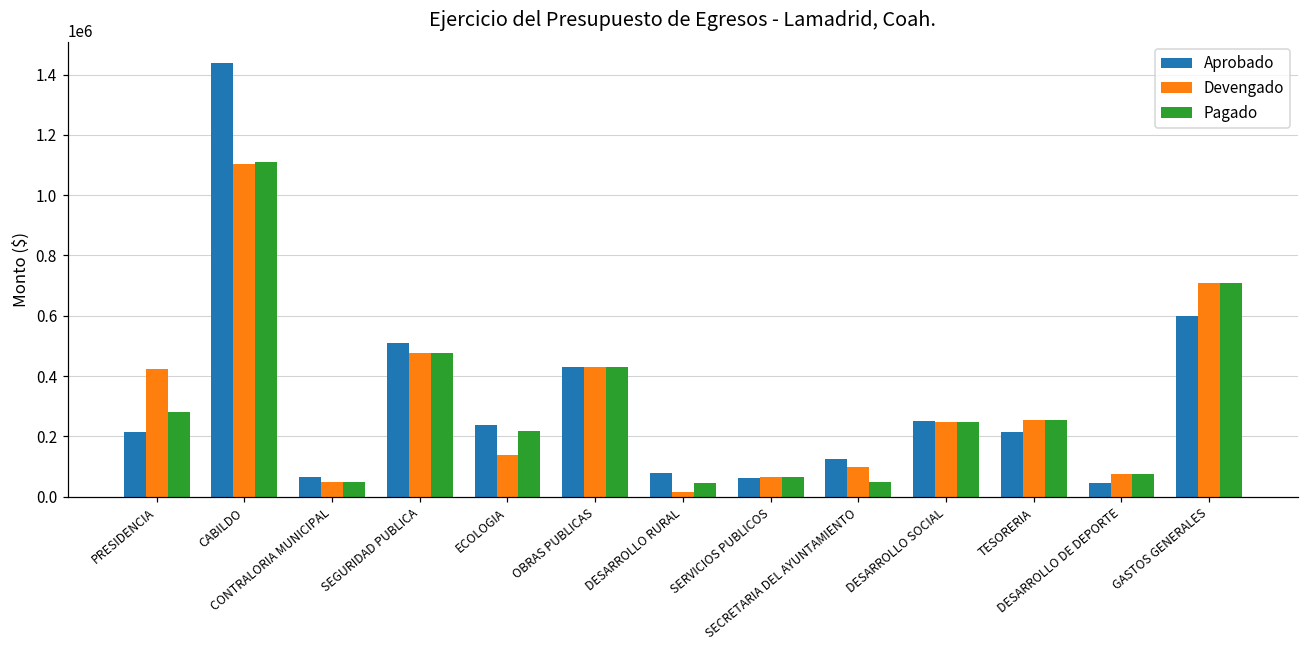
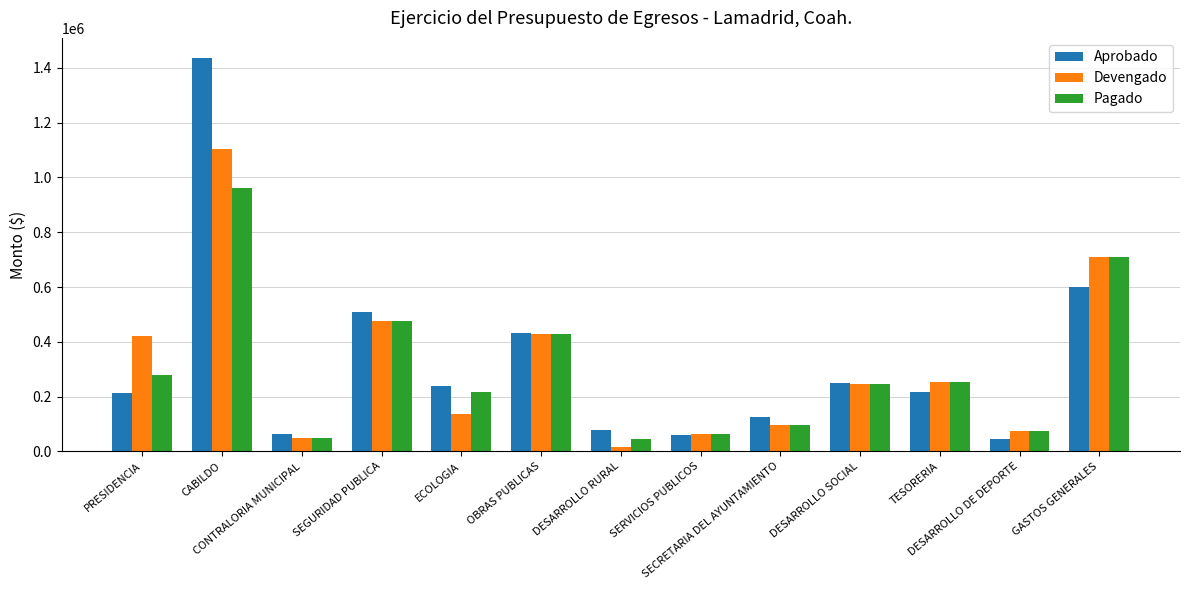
Pagado, CABILDO: 1110000 -> 960000
Pagado, SECRETARIA DEL AYUNTAMIENTO: 50000 -> 100000
